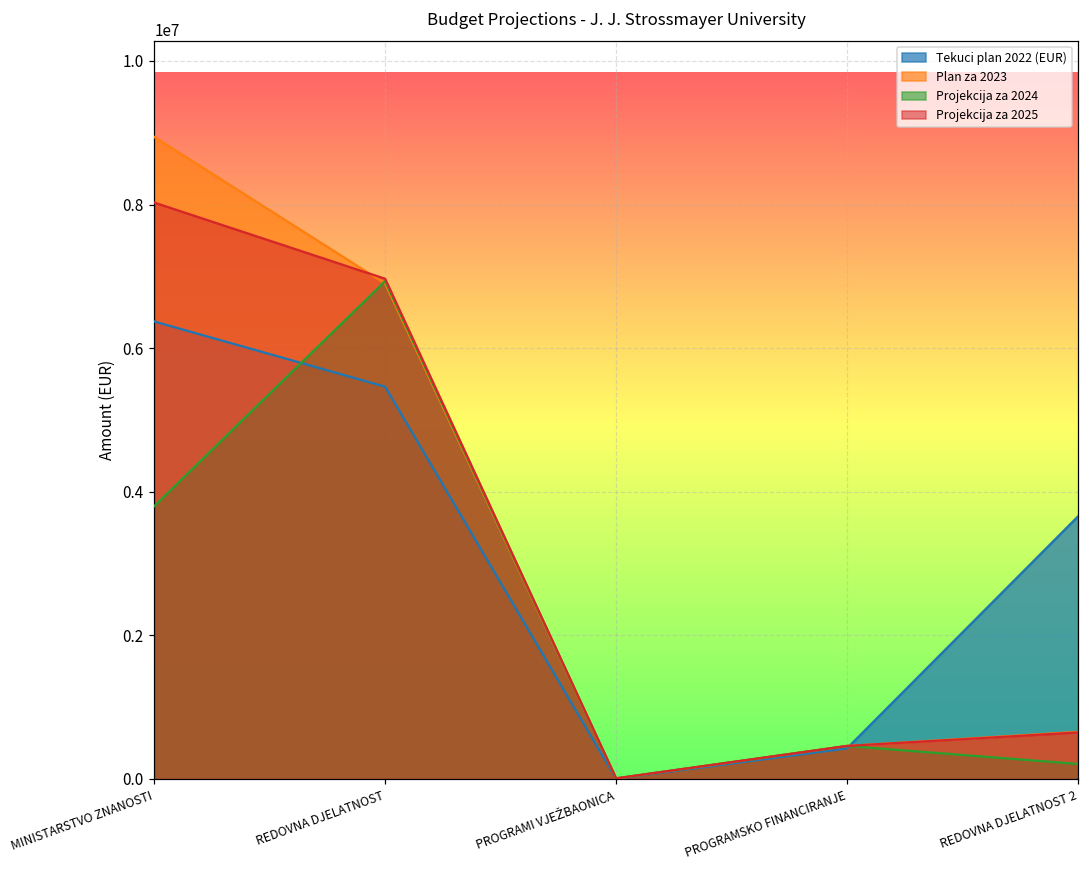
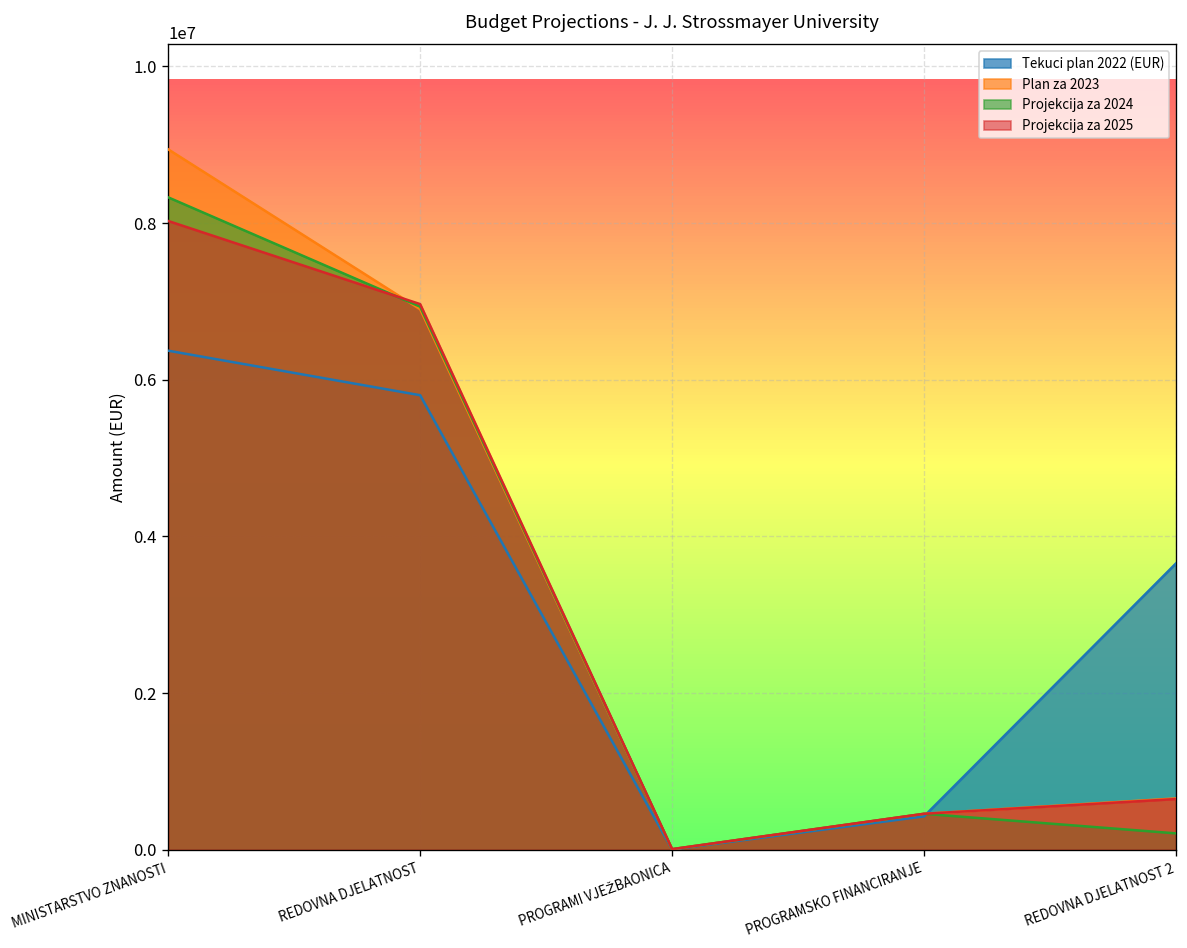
Projekcija za 2024, MINISTARSTVO ZNANOSTI: 3800000 -> 8300000
Tekuci plan 2022 (EUR), REDOVNA DJELATNOST: 5500000 -> 5800000
